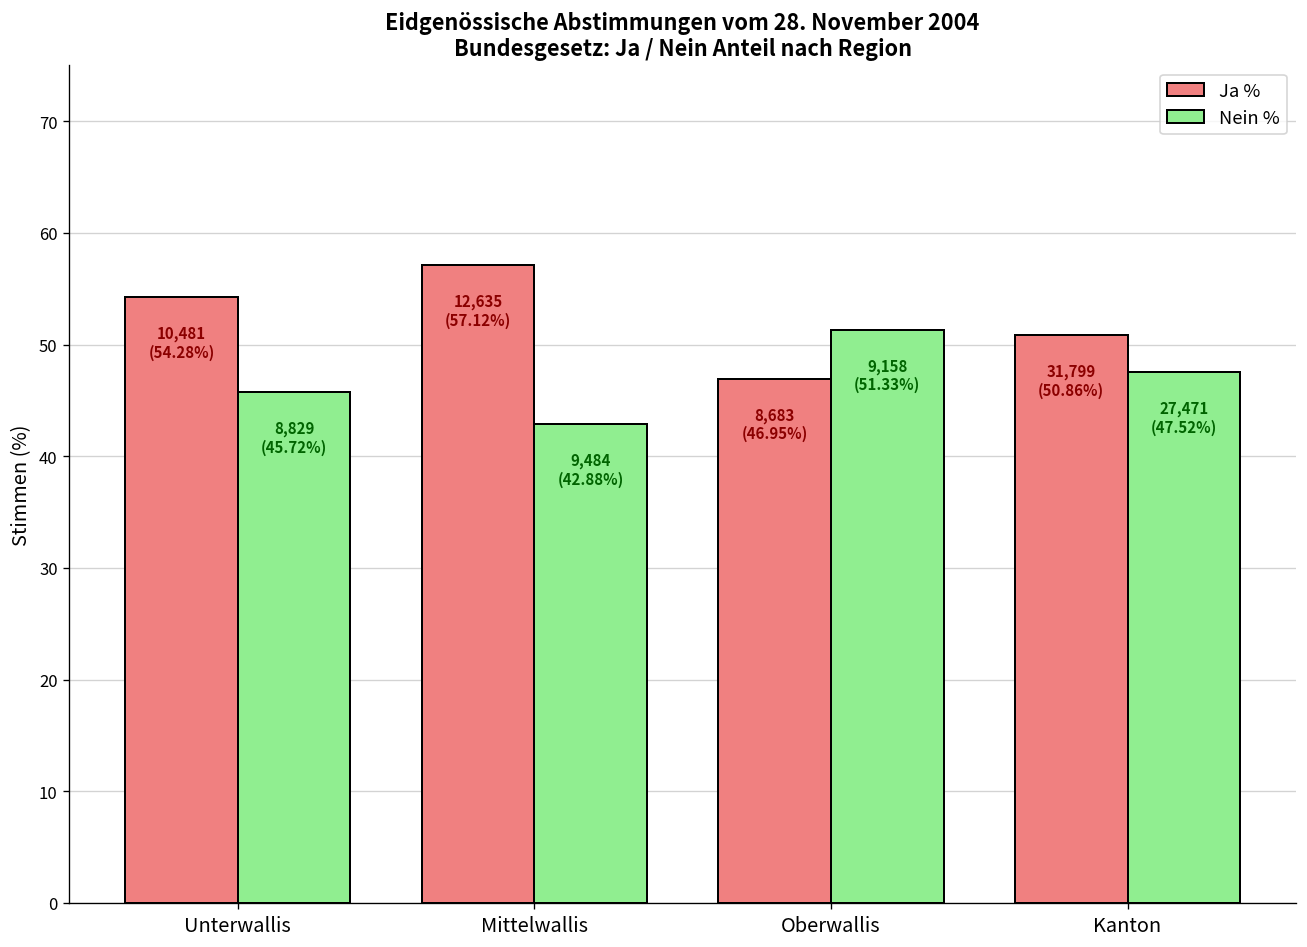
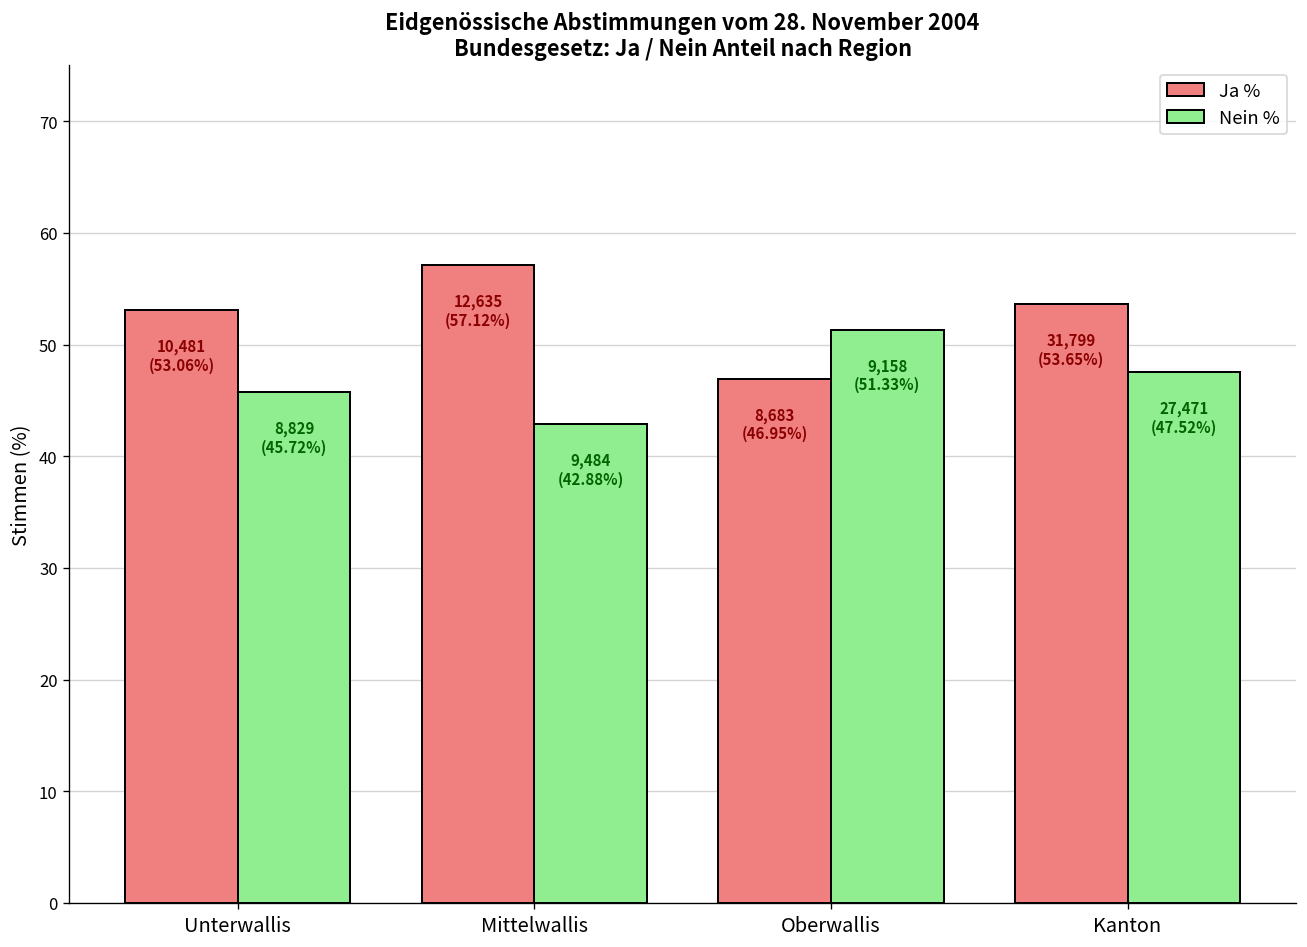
Ja %, Unterwallis: (54.28%) -> (53.06%)
Ja %, Kanton: (50.86%) -> (53.65%)
